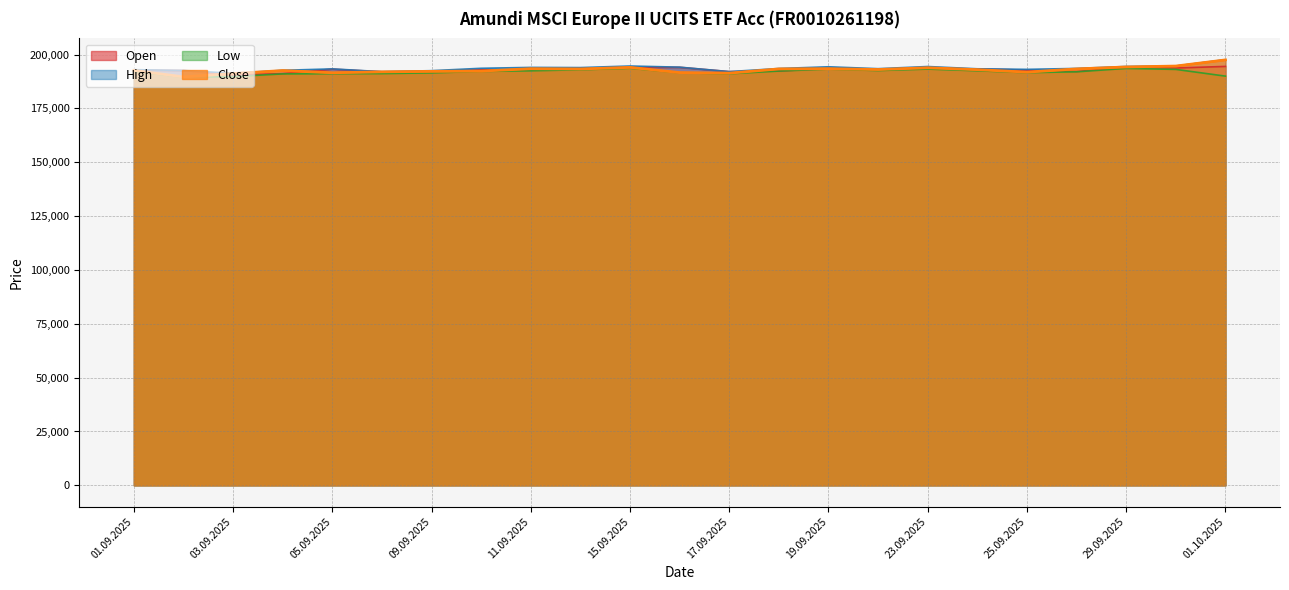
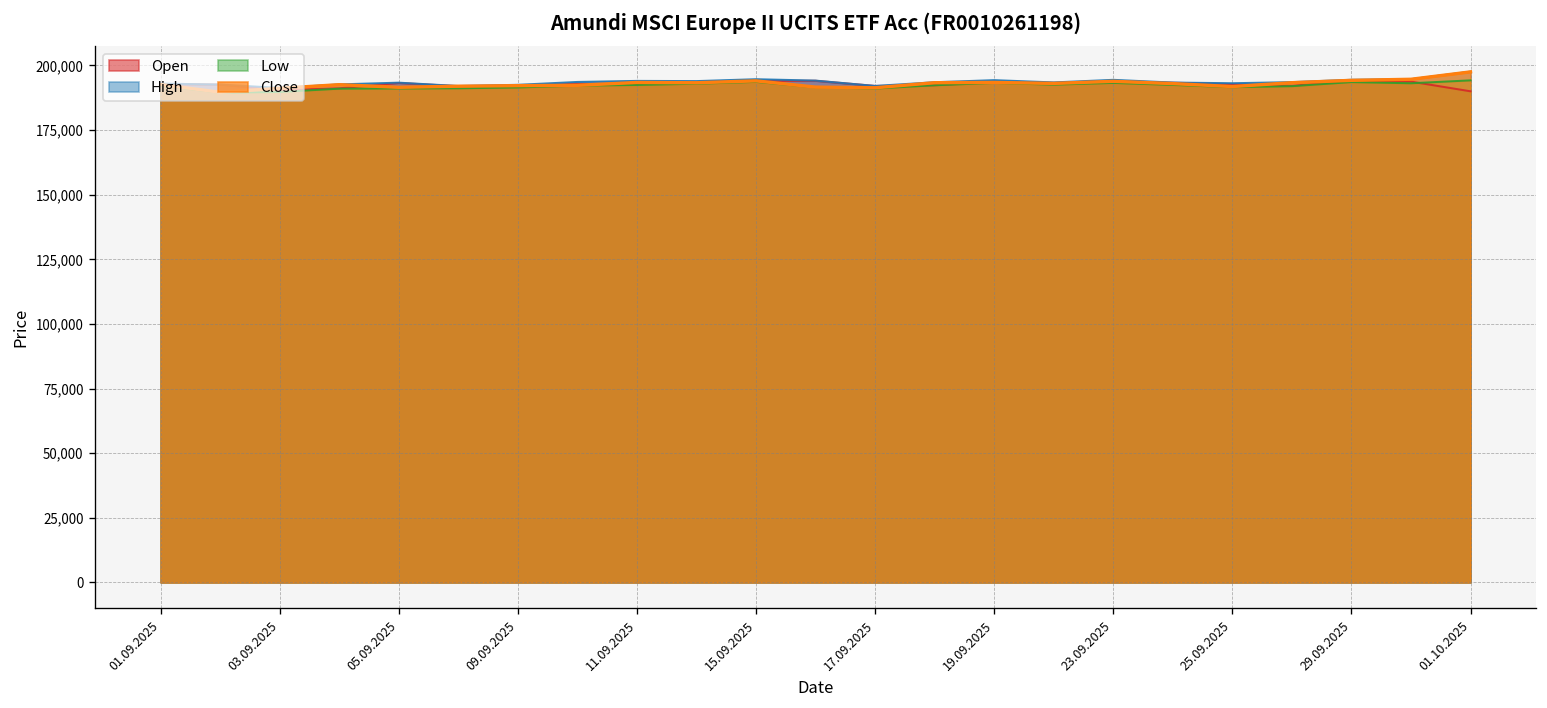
Open, 01.10.2025: 194,000 -> 190,000
Low, 01.10.2025: 190,000 -> 194,000
